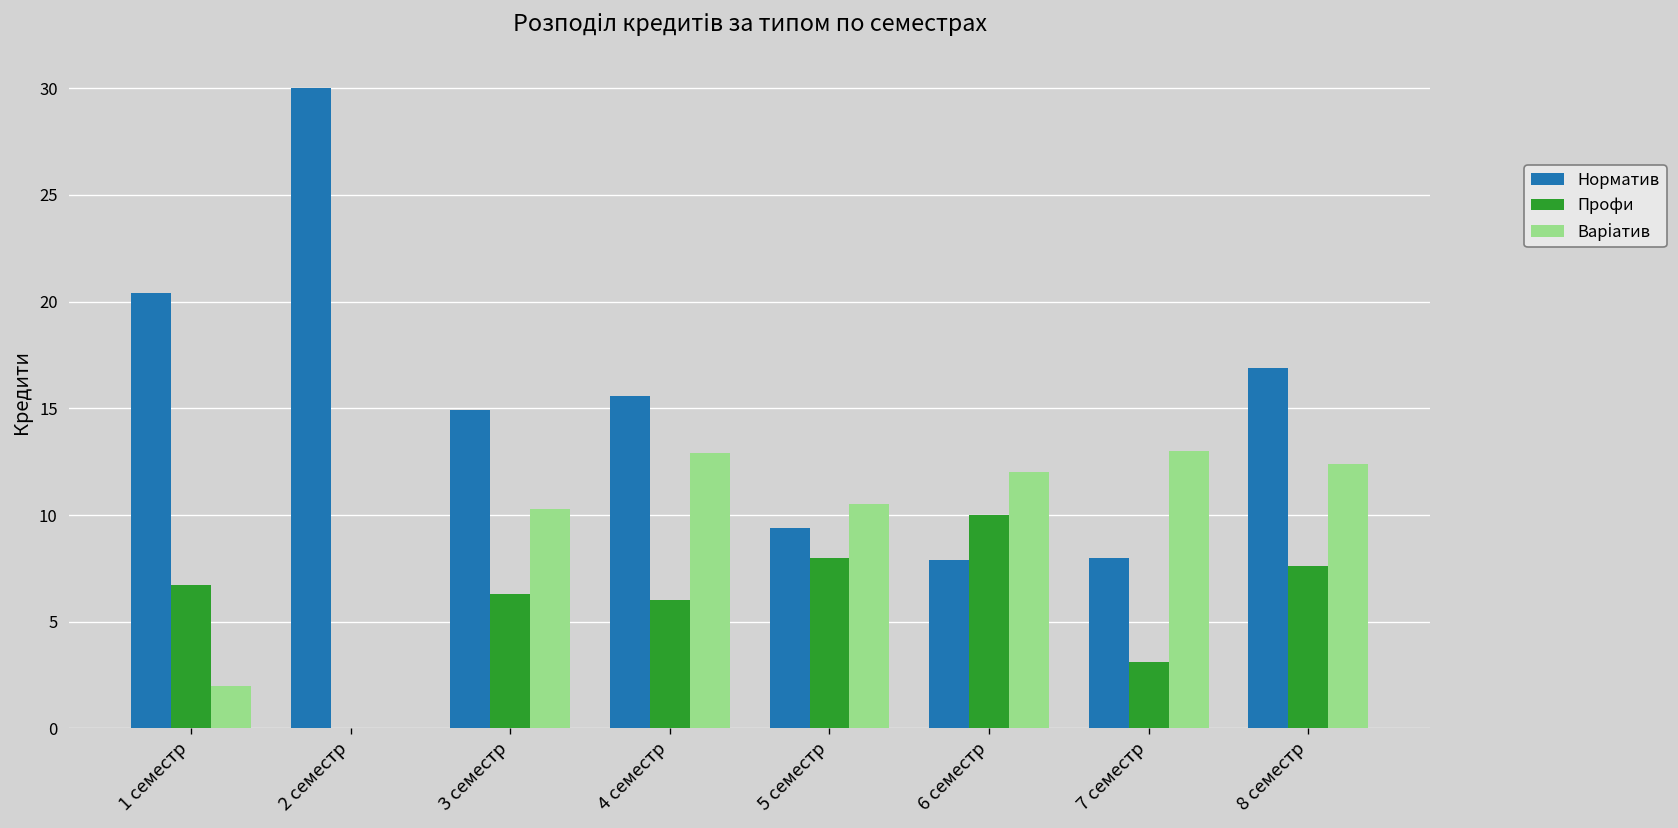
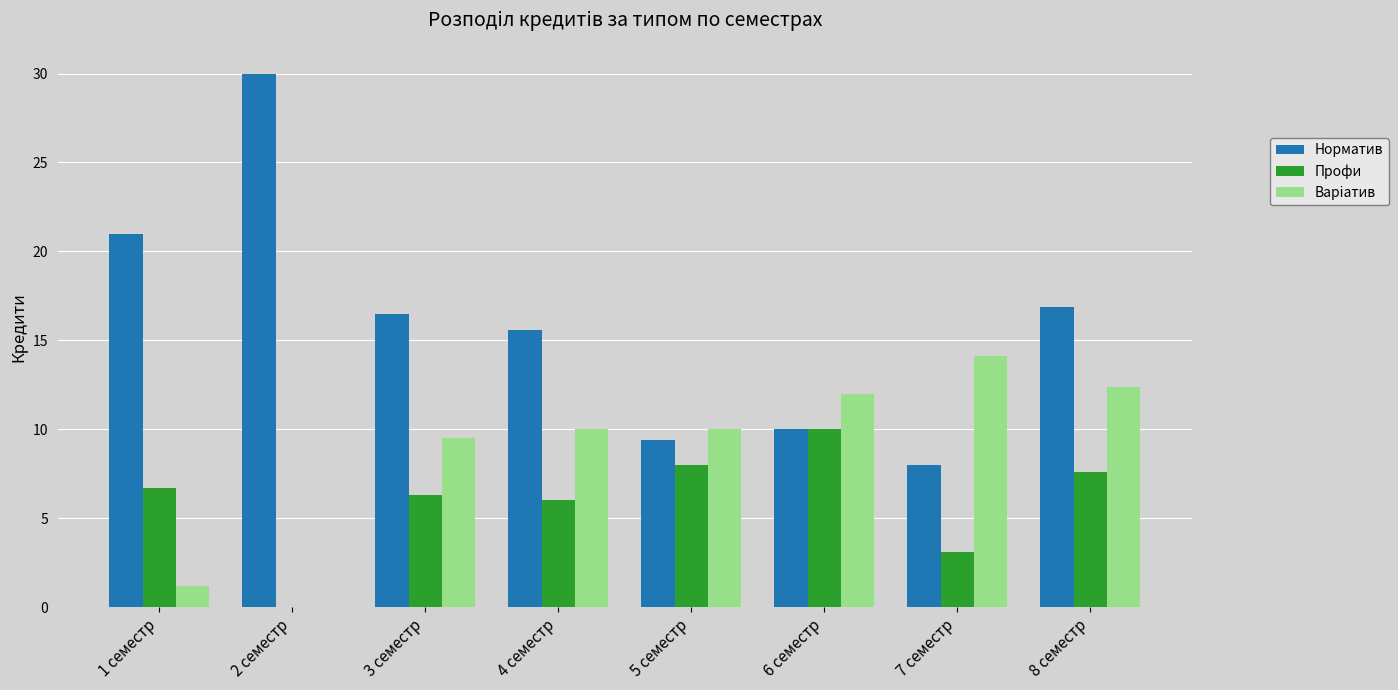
Норматив, 1 семестр: 20.4 -> 21.0
Варіатив, 1 семестр: 2.0 -> 1.2
Норматив, 3 семестр: 14.9 -> 16.5
Варіатив, 3 семестр: 10.3 -> 9.5
Варіатив, 4 семестр: 12.9 -> 10.0
Варіатив, 5 семестр: 10.5 -> 10.0
Норматив, 6 семестр: 7.9 -> 10.0
Варіатив, 7 семестр: 13.0 -> 14.1
